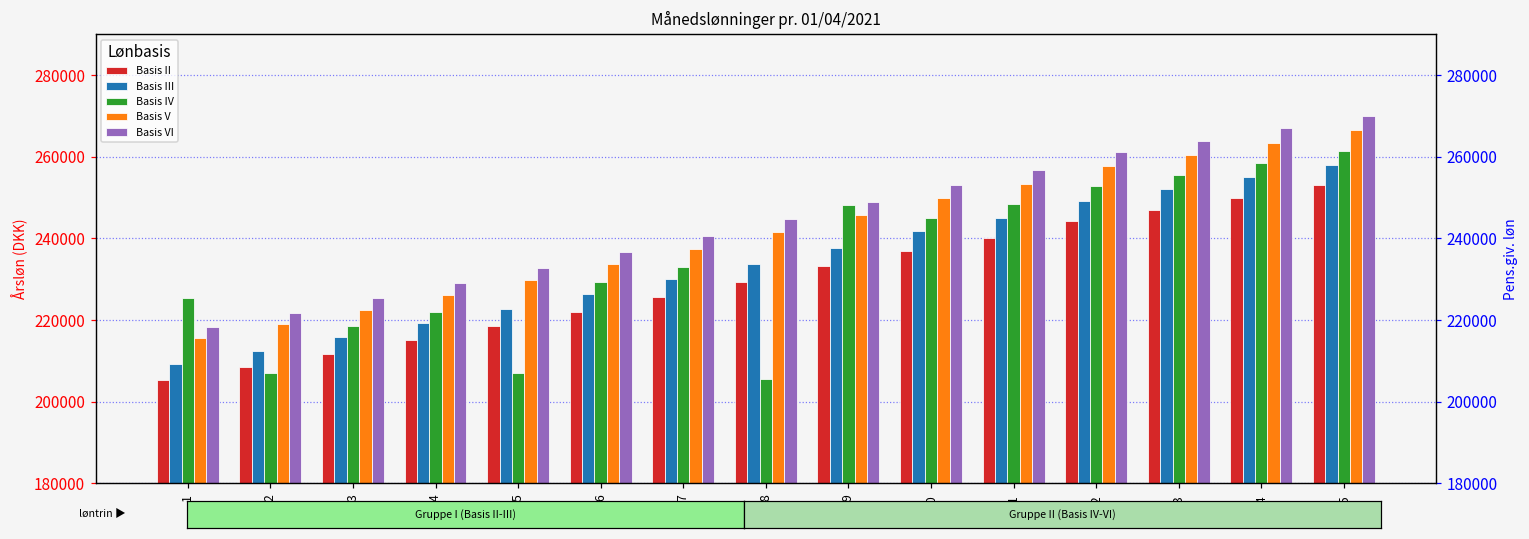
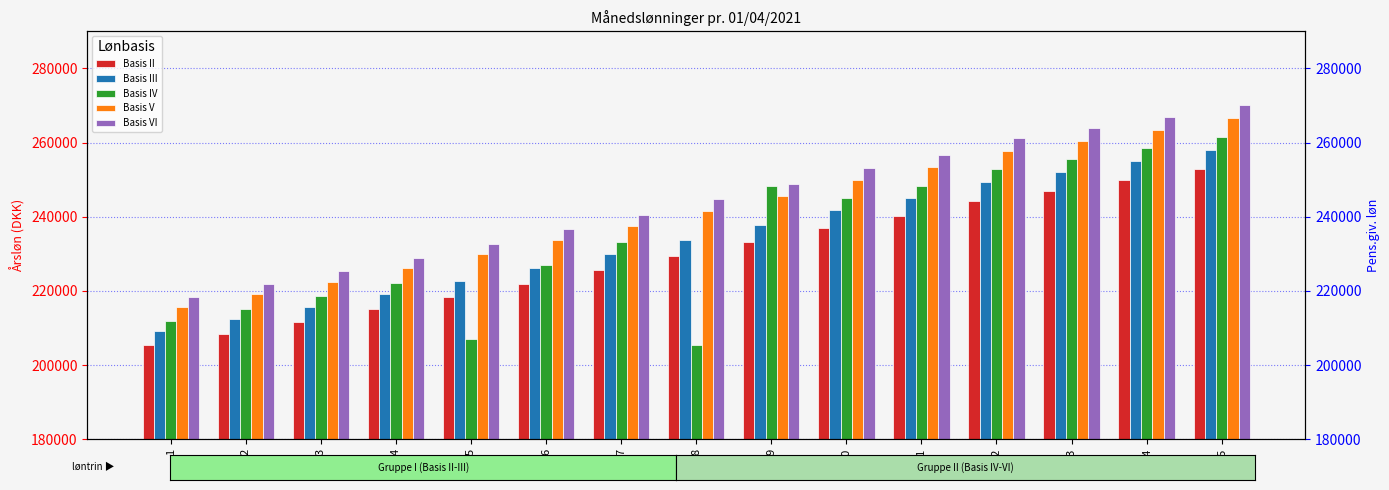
Basis IV, 1: 225000 -> 212000
Basis IV, 2: 207000 -> 215000
Basis IV, 6: 229000 -> 227000
